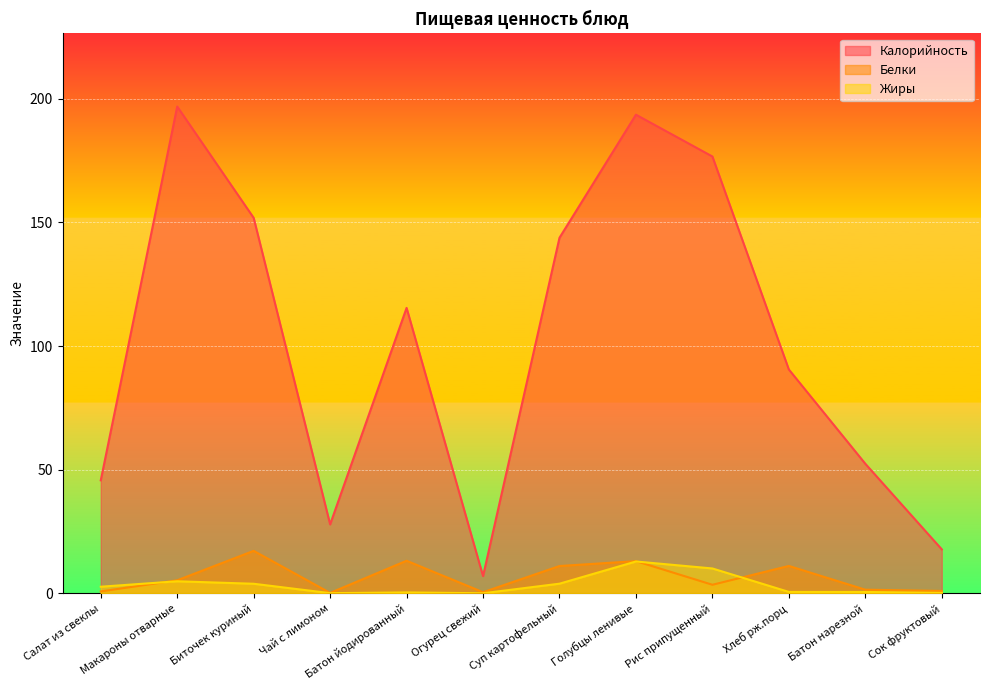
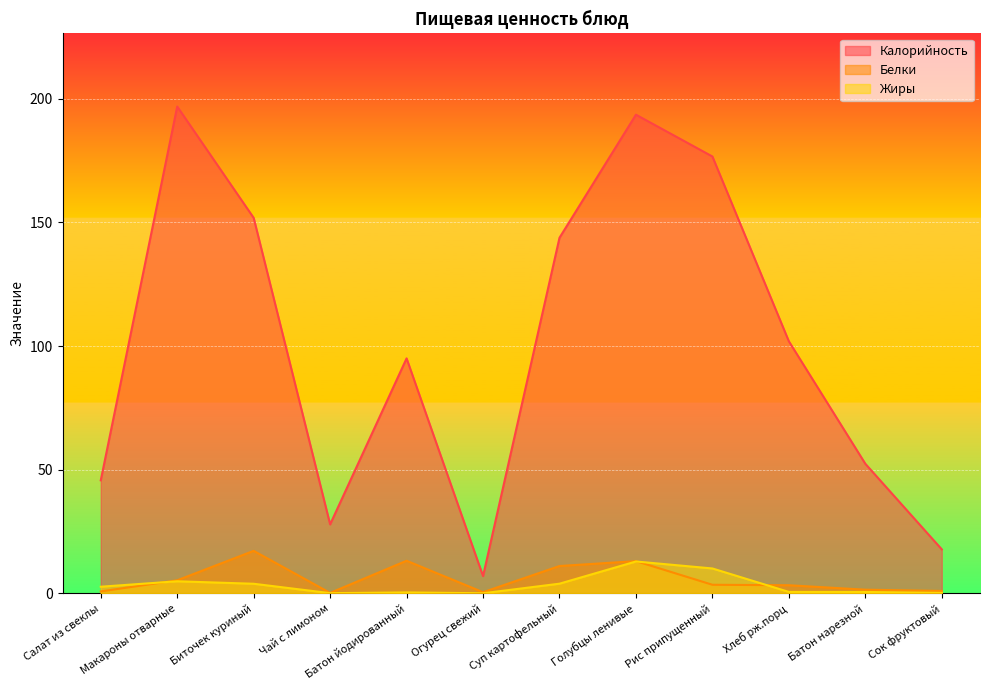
Калорийность, Батон йодированный: 115 -> 95
Калорийность, Хлеб рж.порц: 91 -> 102
Белки, Хлеб рж.порц: 11 -> 3
